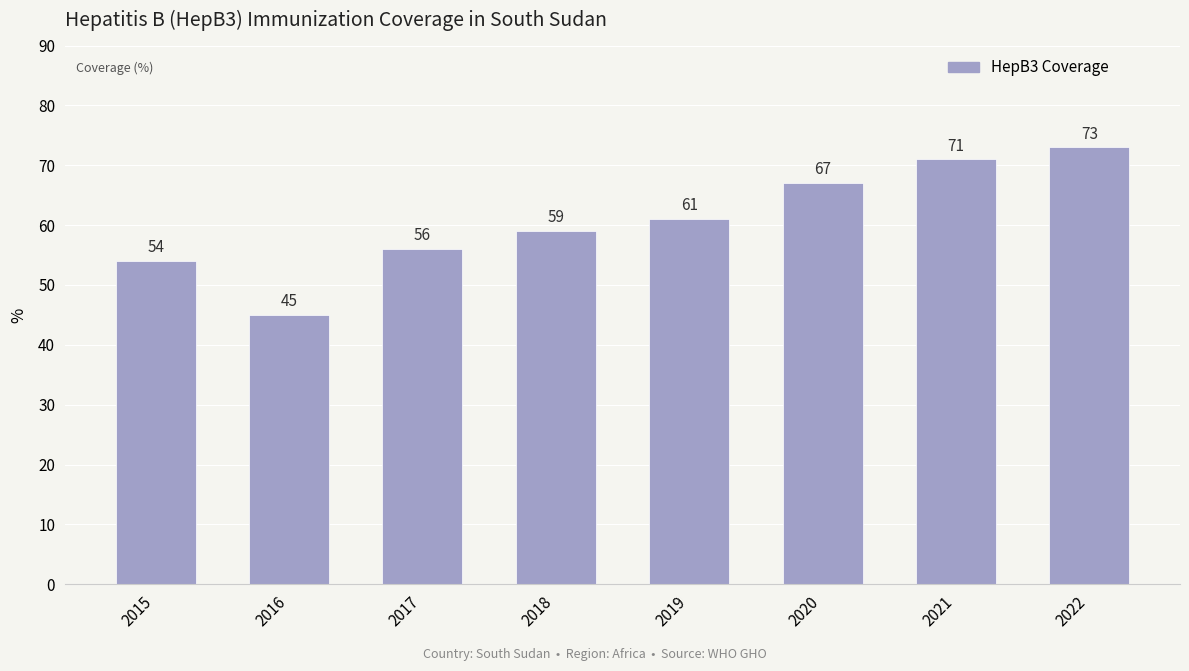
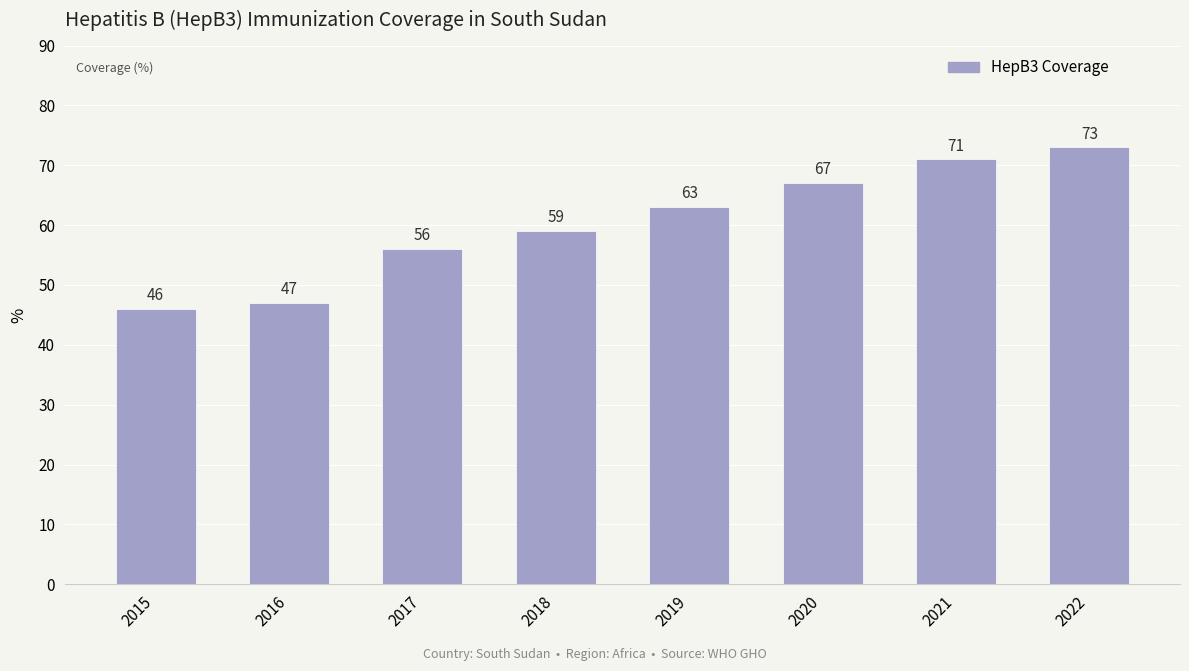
2015: 54 -> 46
2016: 45 -> 47
2019: 61 -> 63
